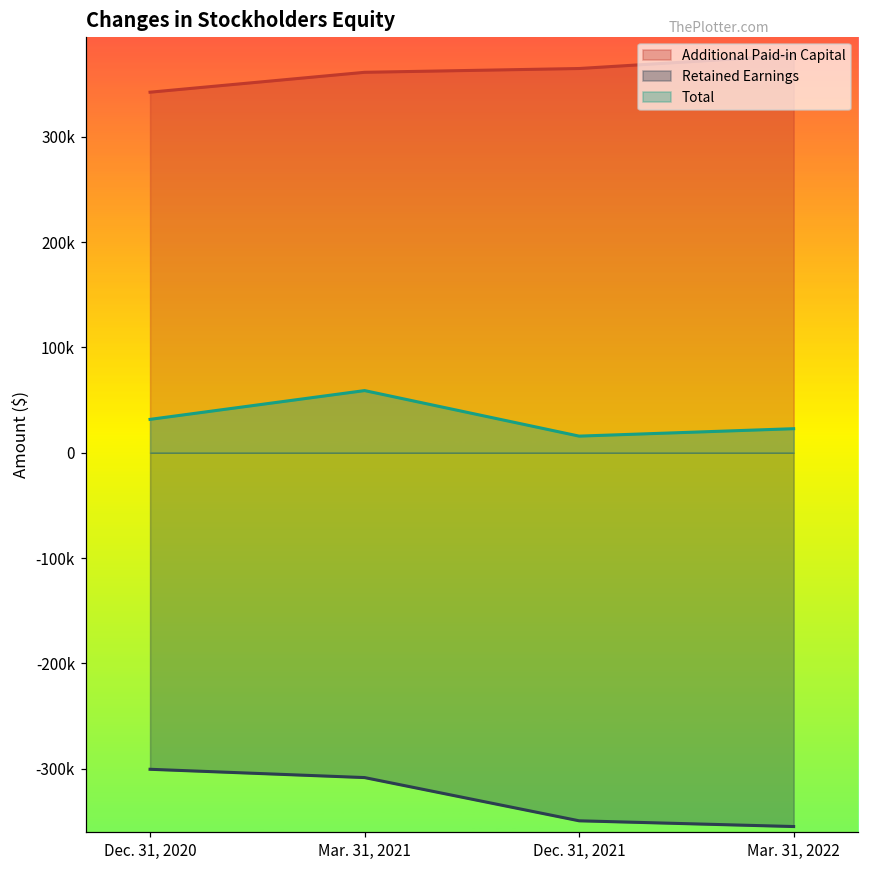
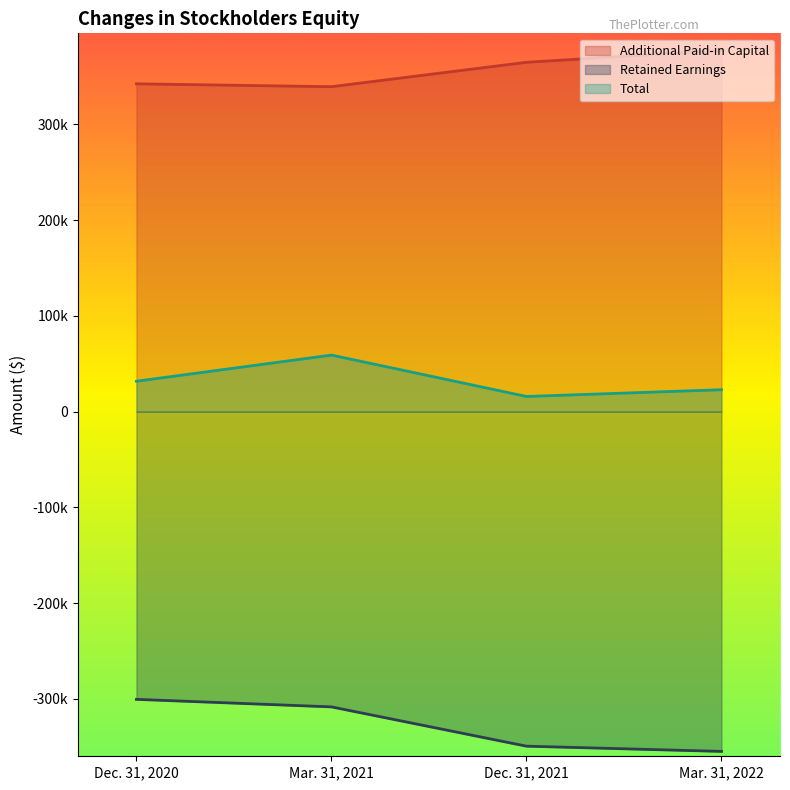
Additional Paid-in Capital, Mar. 31, 2021: 360000 -> 340000
